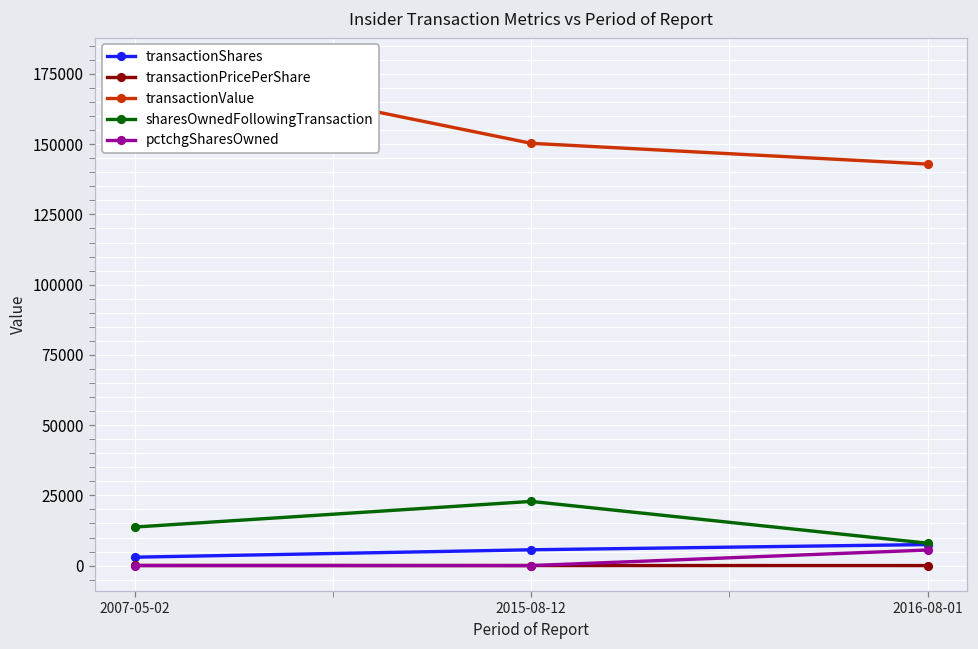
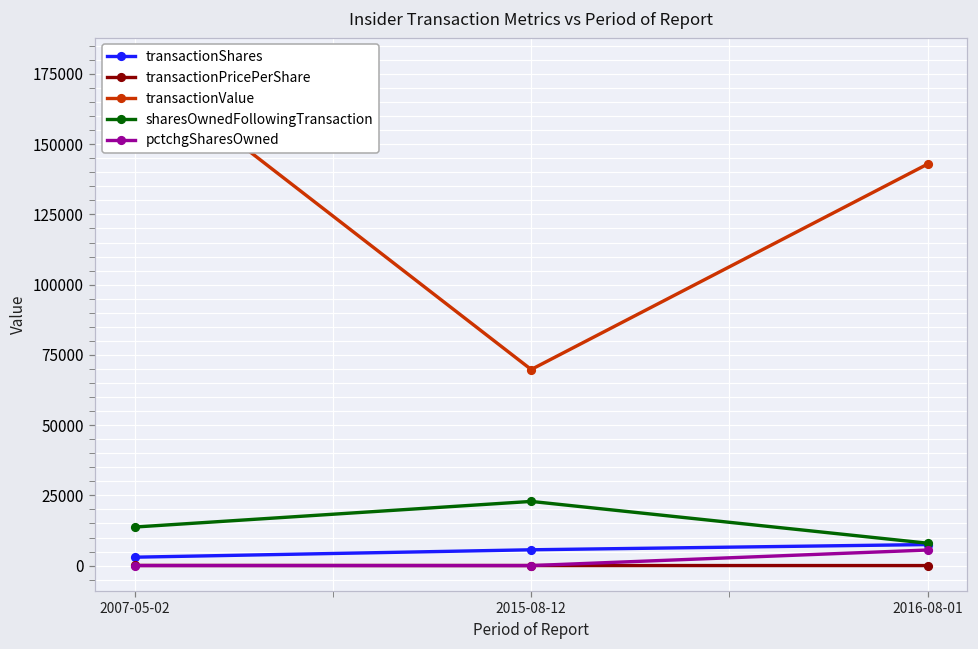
transactionValue, 2015-08-12: 150000 -> 70000
